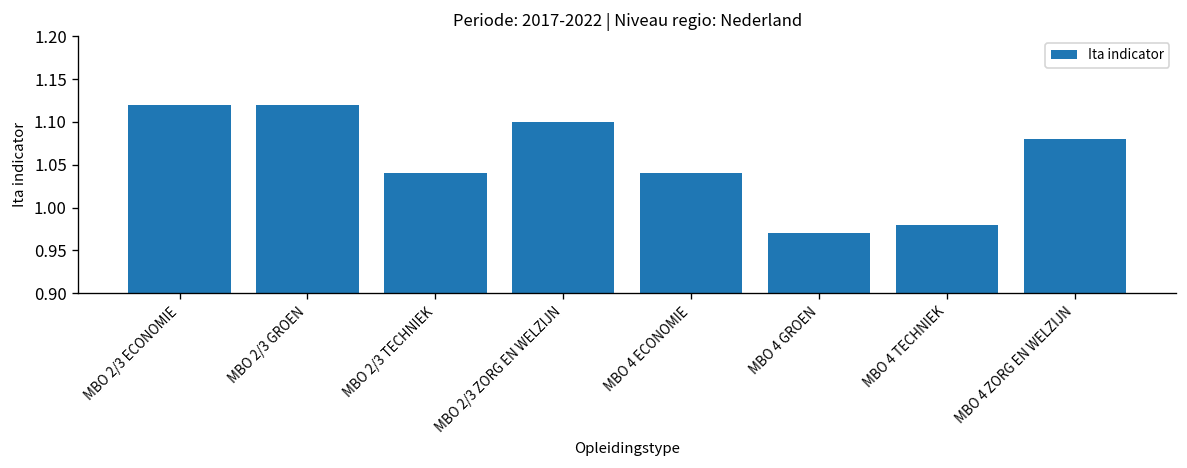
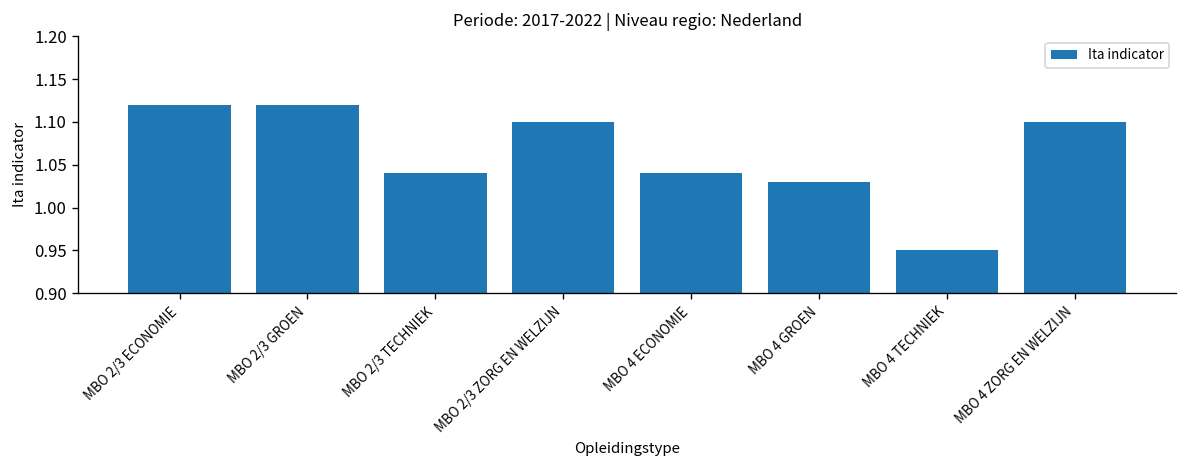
MBO 4 GROEN: 0.97 -> 1.03
MBO 4 TECHNIEK: 0.98 -> 0.95
MBO 4 ZORG EN WELZIJN: 1.08 -> 1.10
